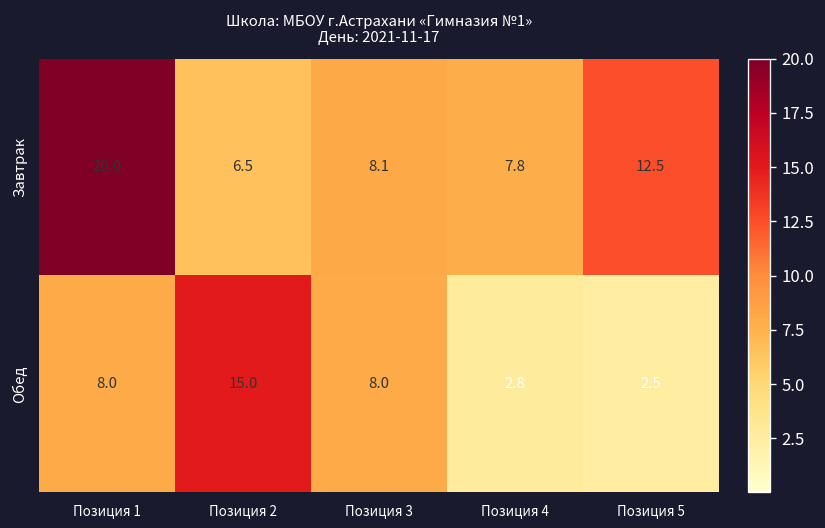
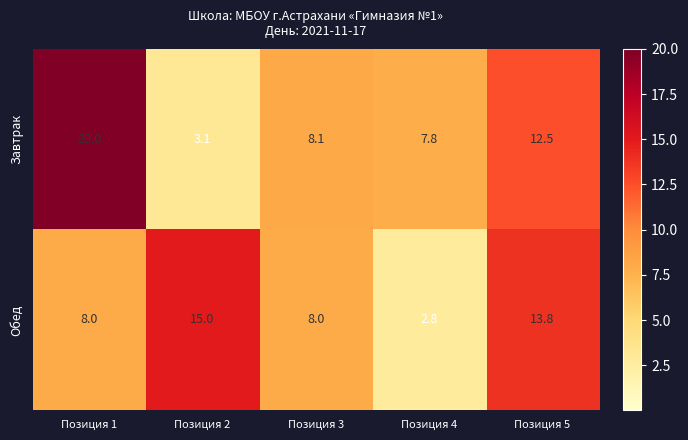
Завтрак, Позиция 2: 6.5 -> 3.1
Обед, Позиция 5: 2.5 -> 13.8
